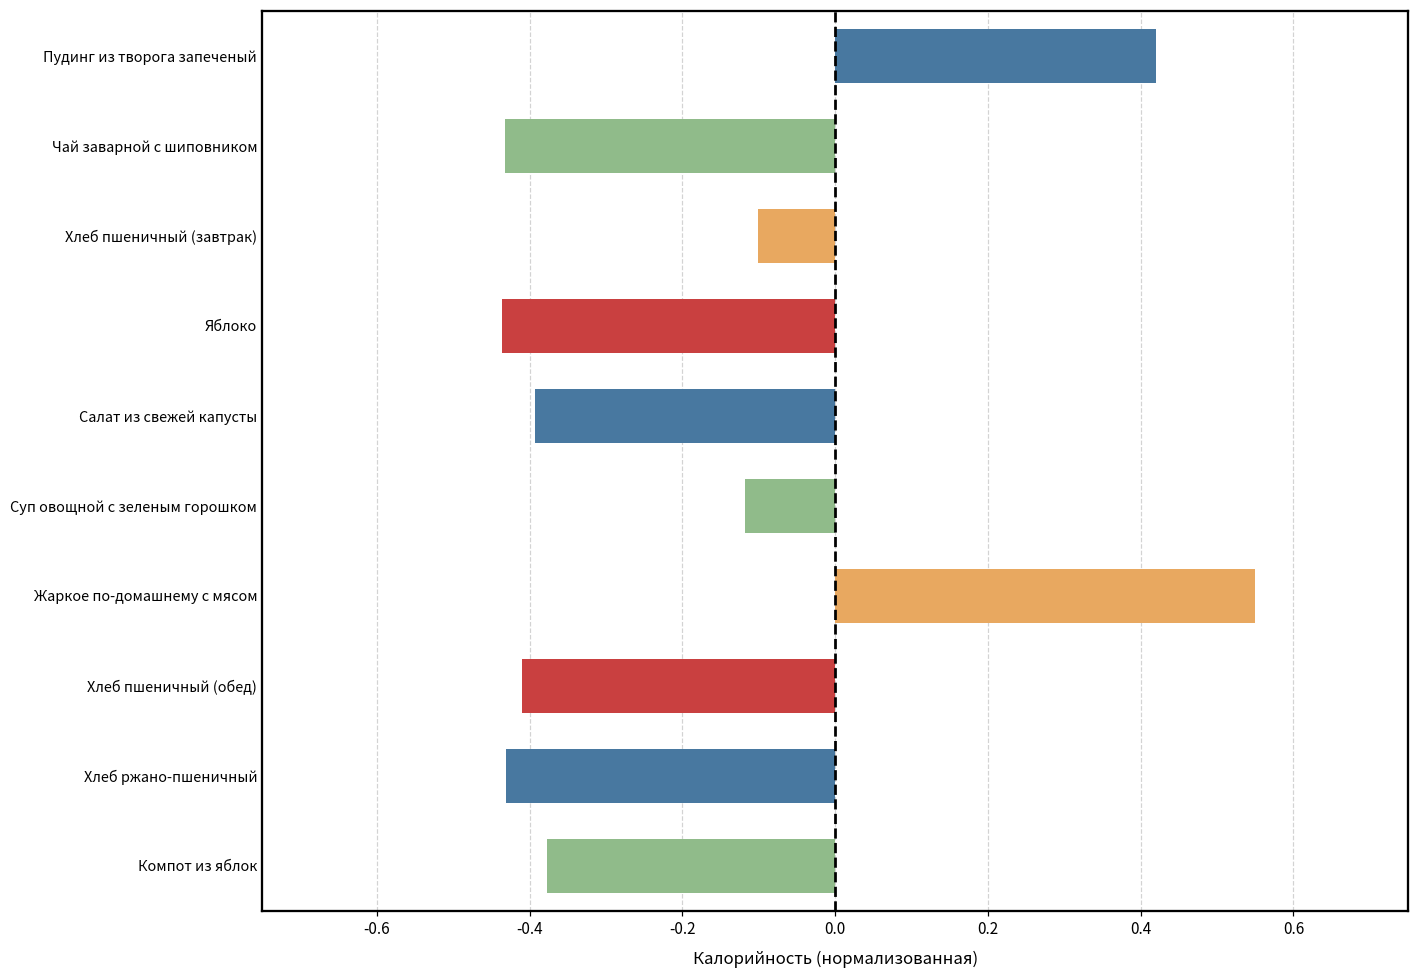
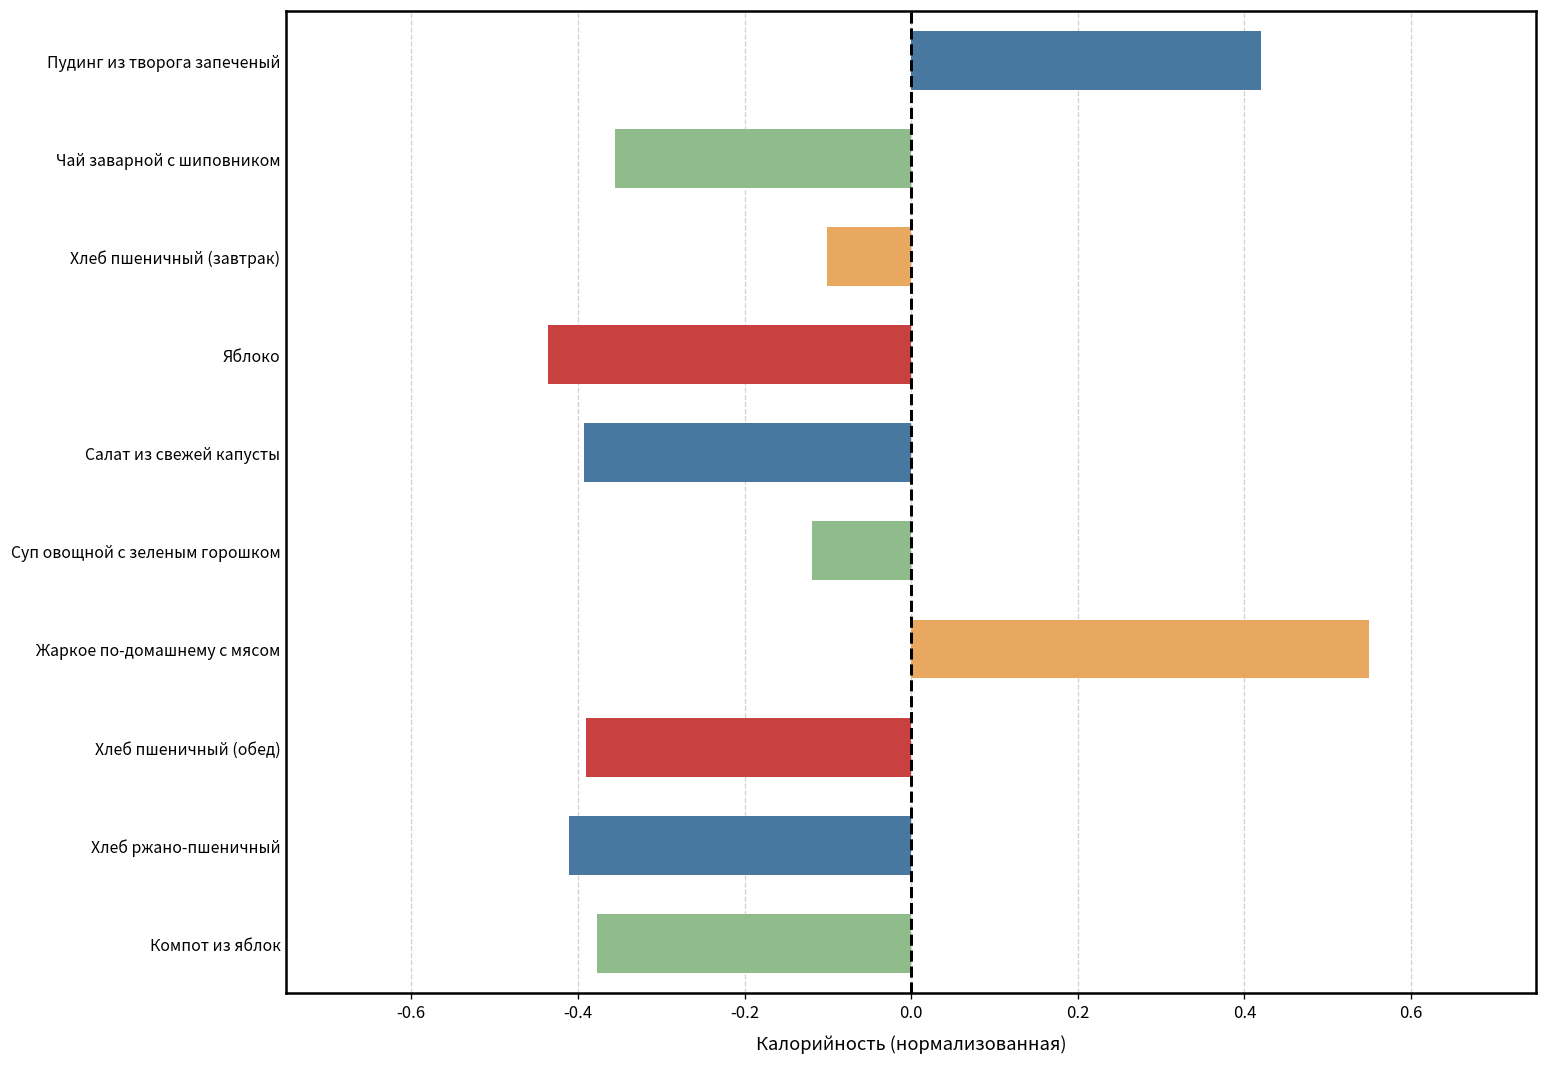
Чай заварной с шиповником: -0.43 -> -0.36
Хлеб пшеничный (обед): -0.41 -> -0.39
Хлеб ржано-пшеничный: -0.43 -> -0.41
